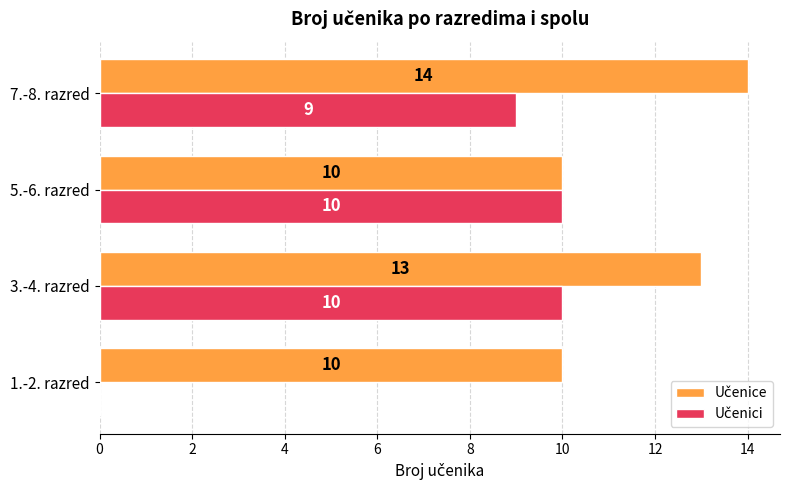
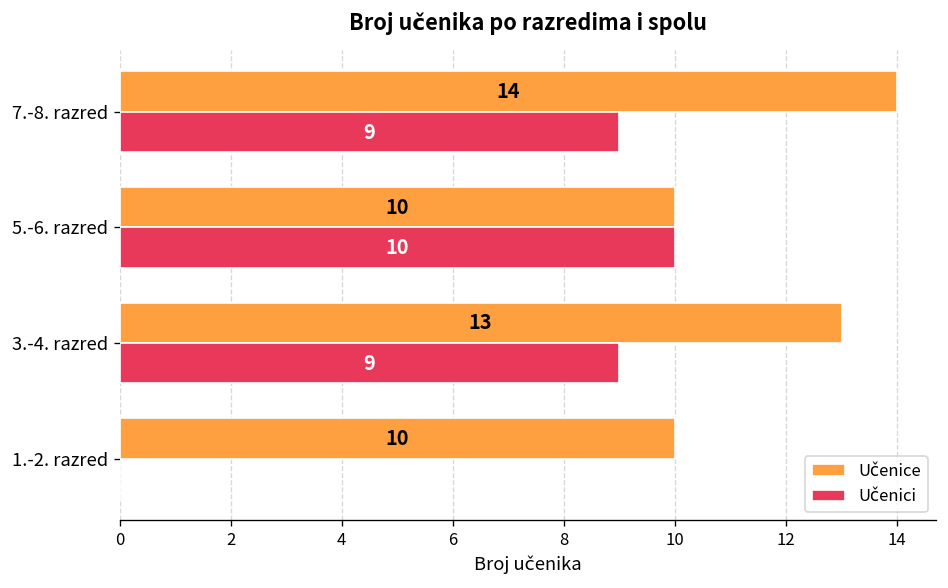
Učenici, 3.-4. razred: 10 -> 9
